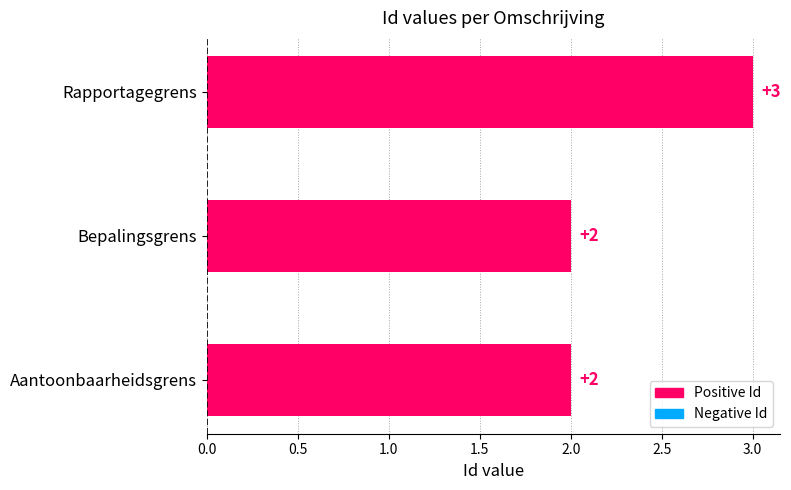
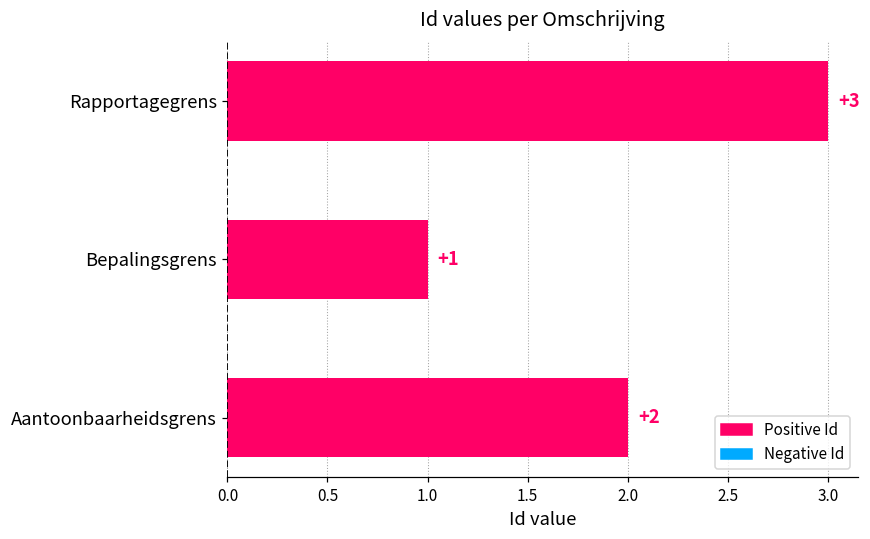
Bepalingsgrens: +2 -> +1
